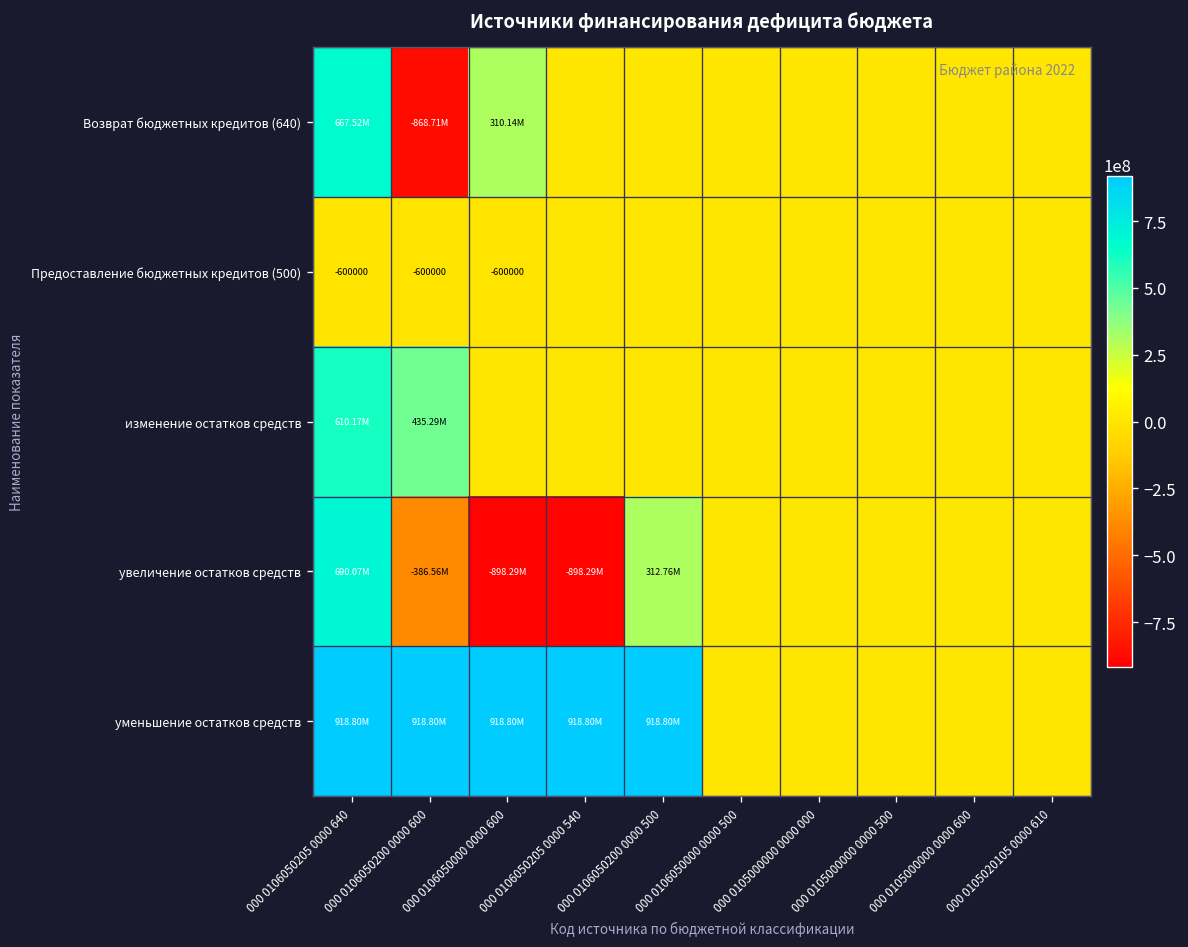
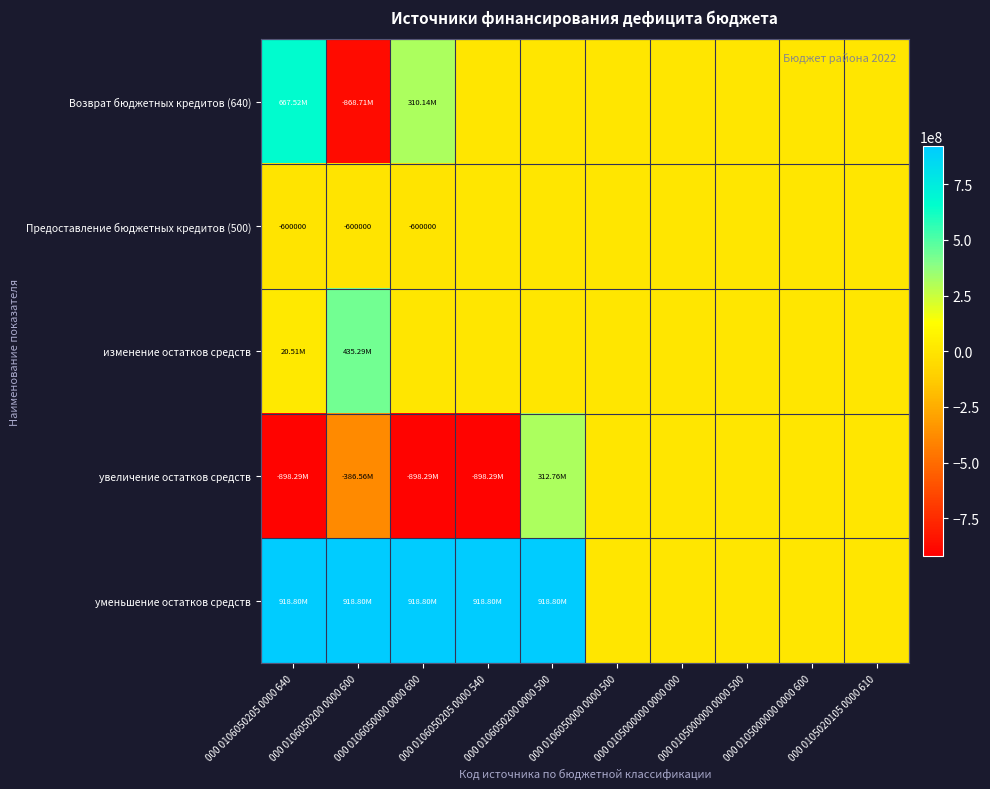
изменение остатков средств, 000 0106050205 0000 640: 610.17M -> 20.51M
увеличение остатков средств, 000 0106050205 0000 640: 690.07M -> -898.29M
